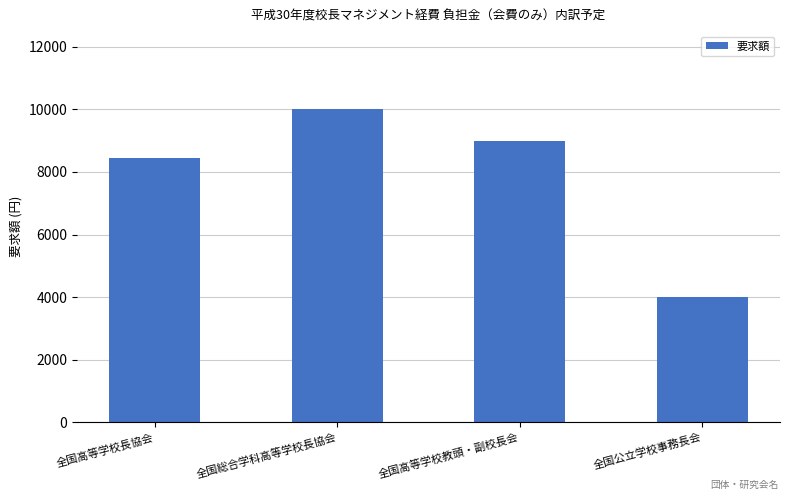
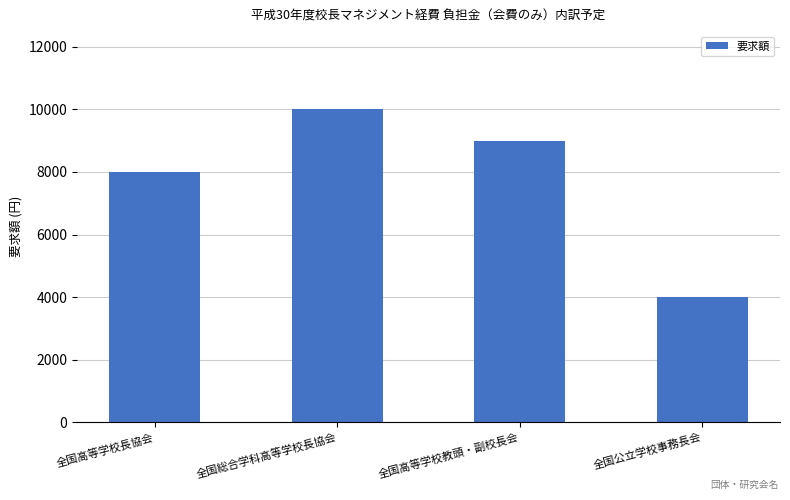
全国高等学校長協会: 8500 -> 8000
